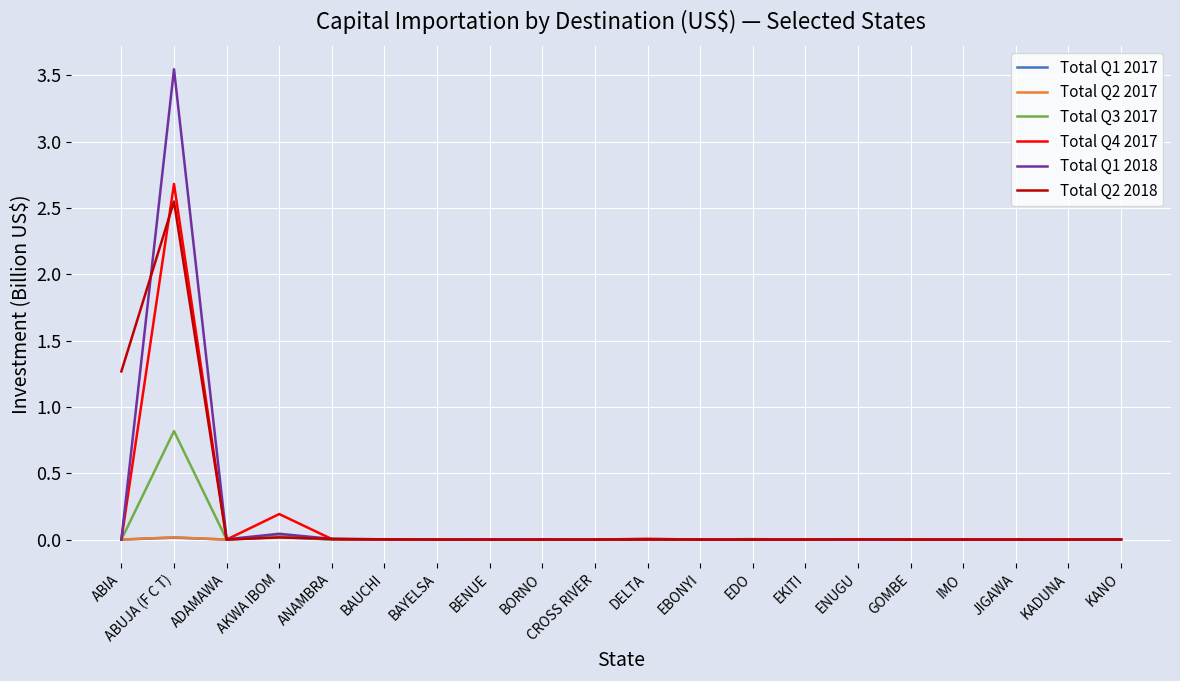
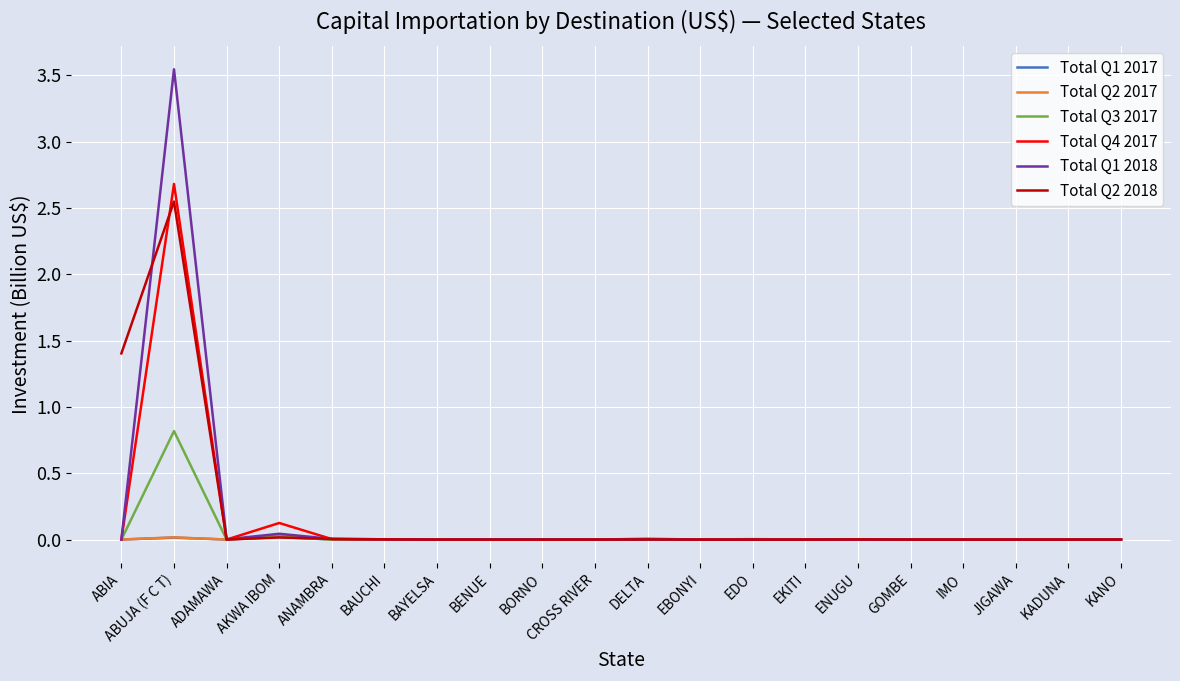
Total Q2 2018, ABIA: 1.27 -> 1.40
Total Q4 2017, AKWA IBOM: 0.19 -> 0.12
